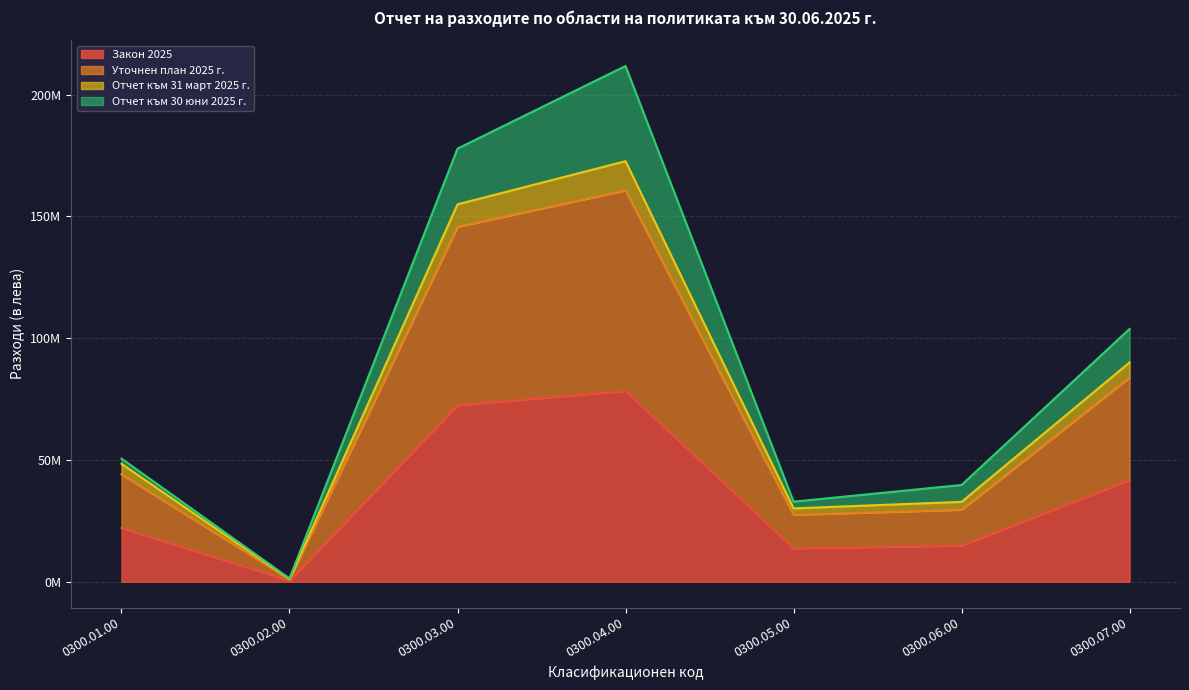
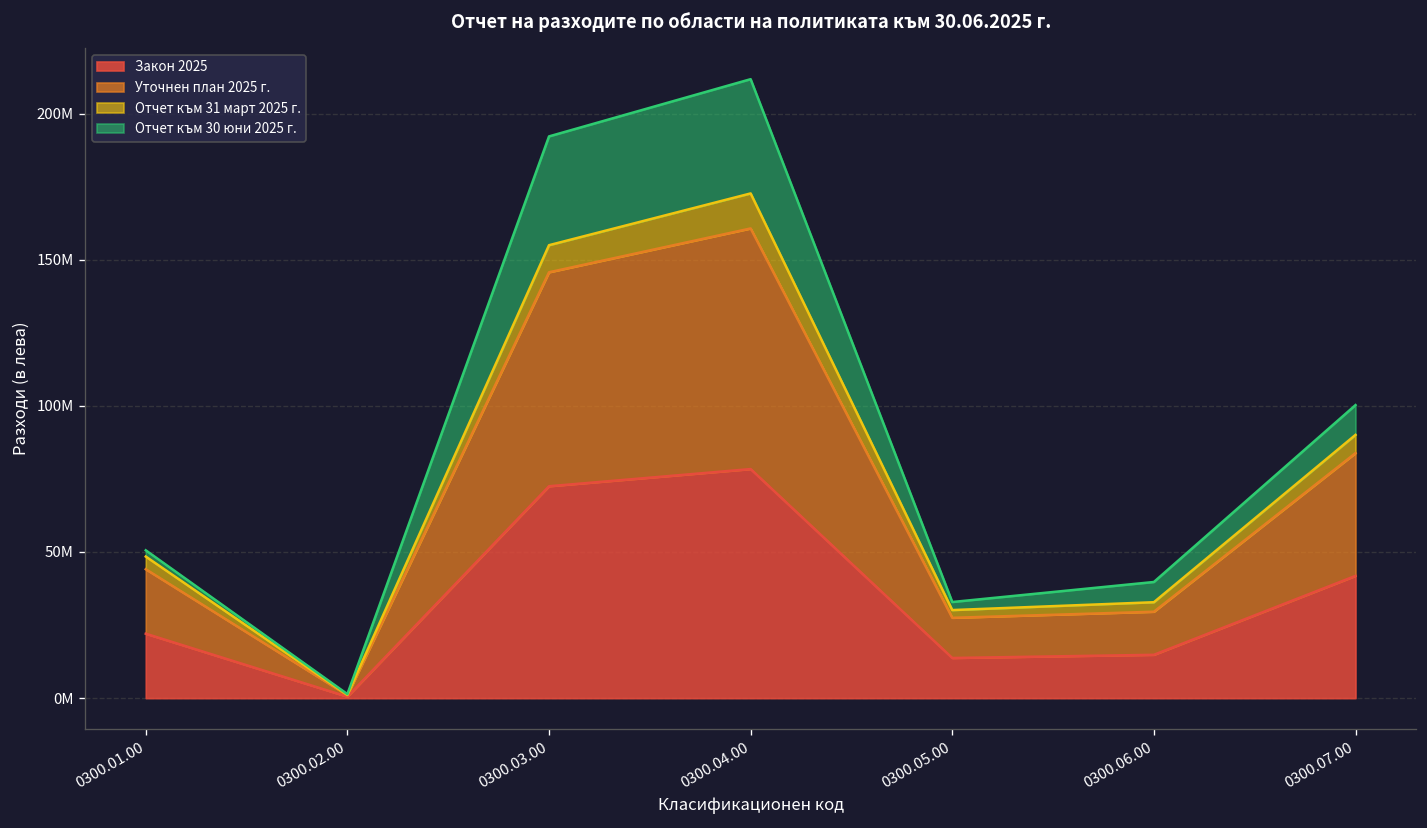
Отчет към 30 юни 2025 г., 0300.03.00: 23000000 -> 37000000
Отчет към 30 юни 2025 г., 0300.07.00: 14000000 -> 10000000
